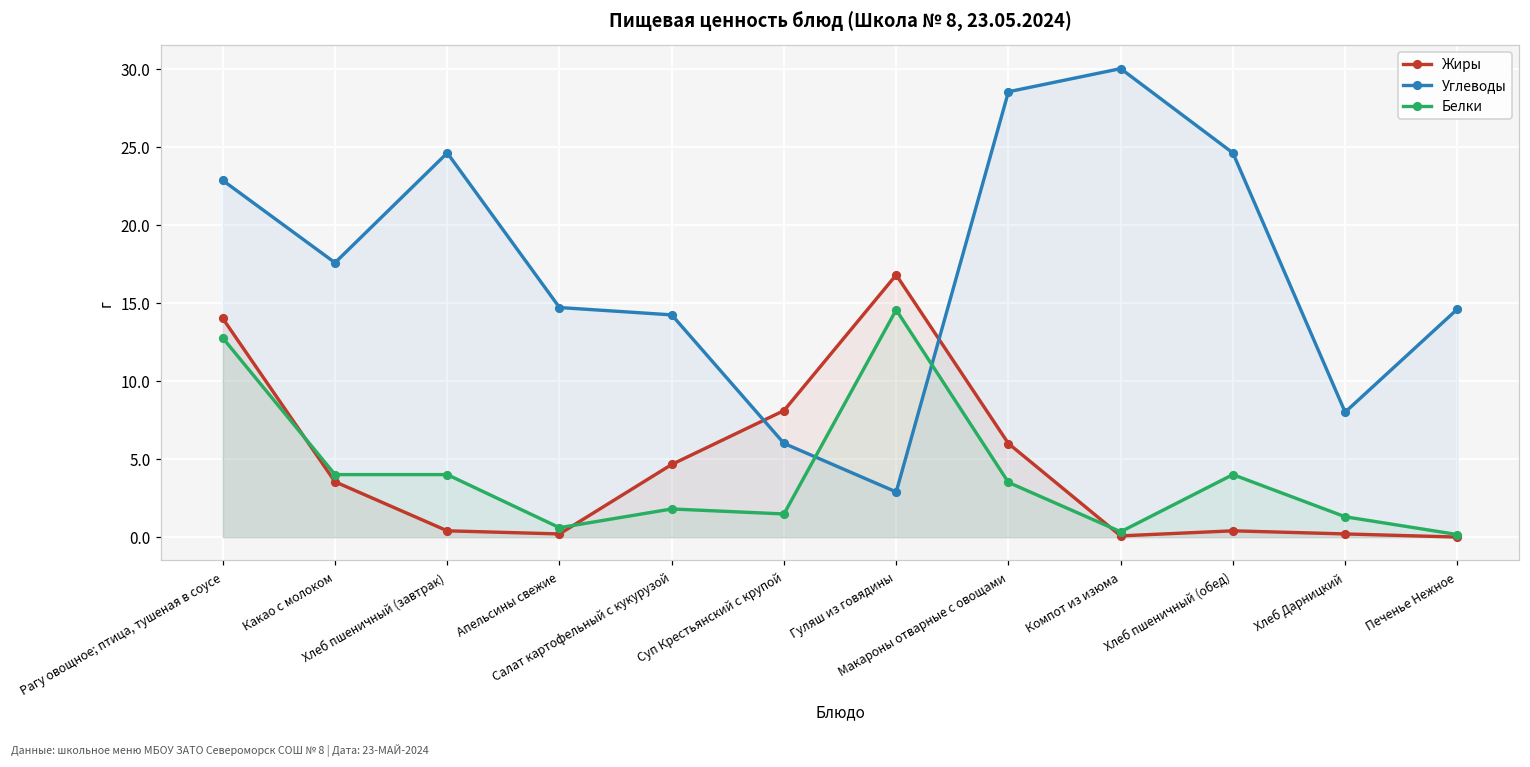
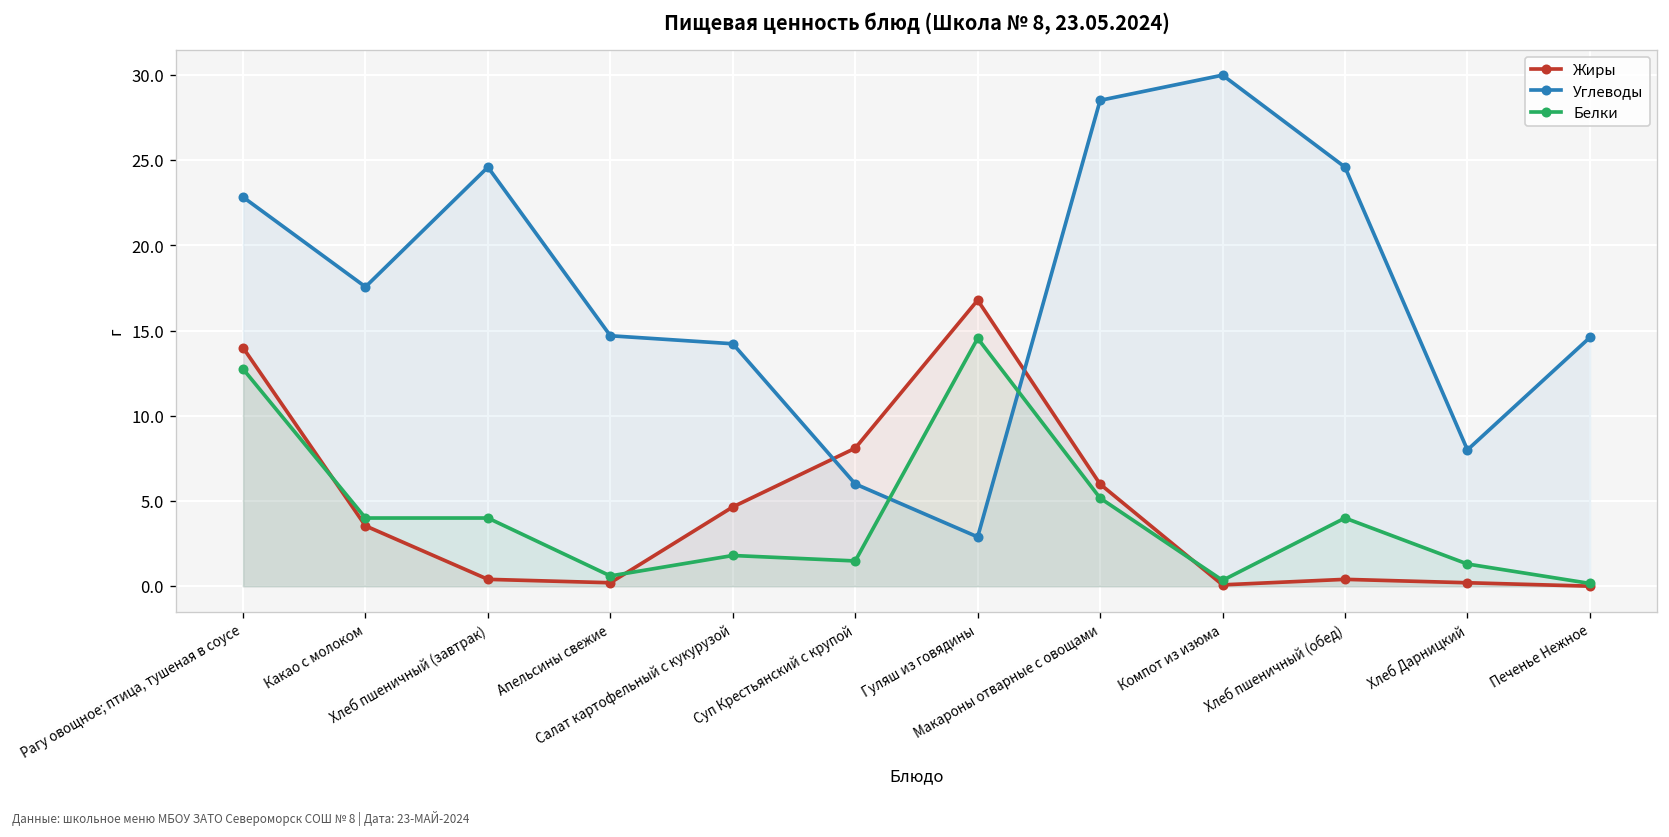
Белки, Макароны отварные с овощами: 3.5 -> 5.2
